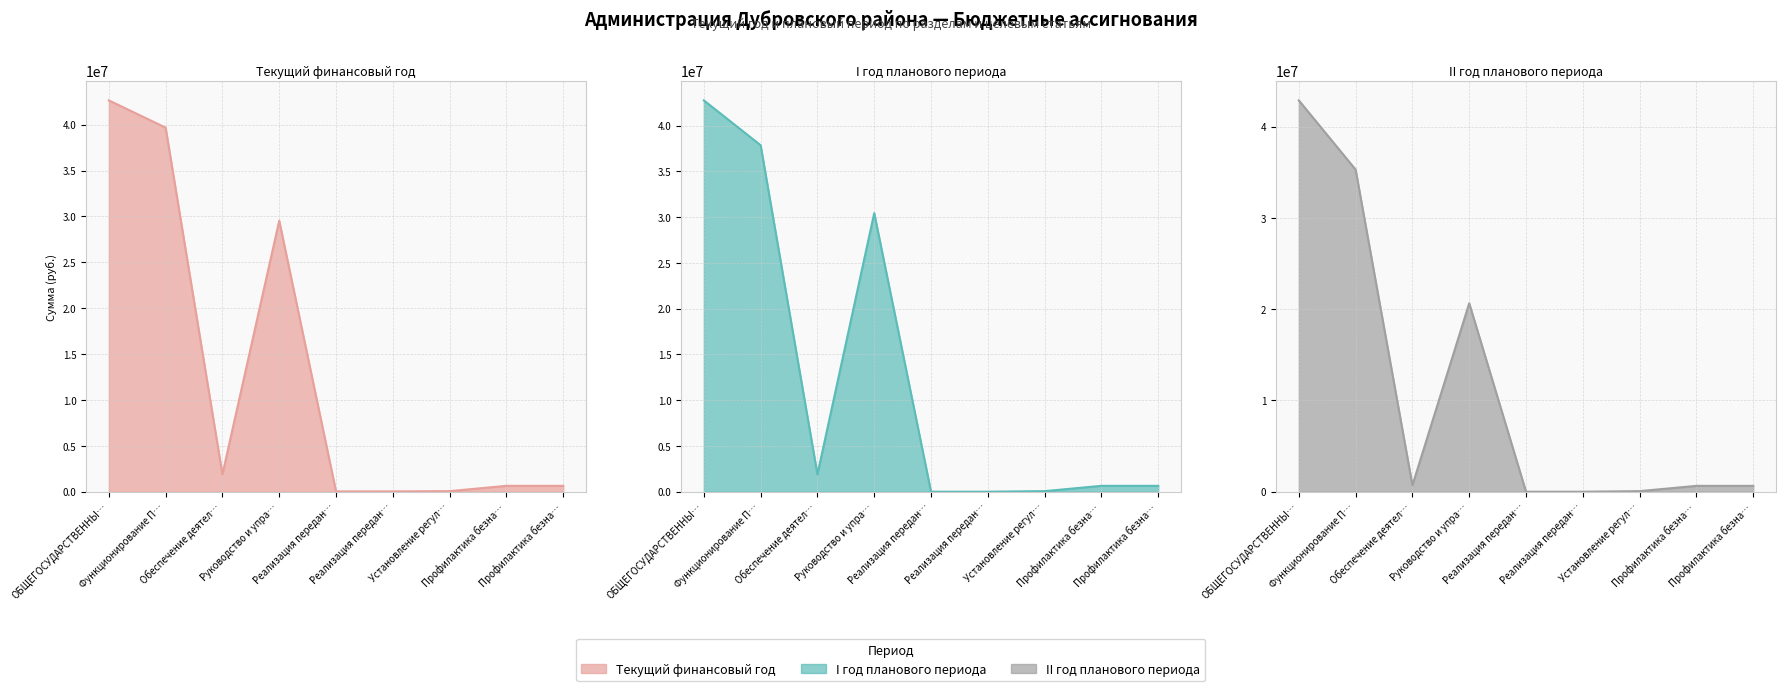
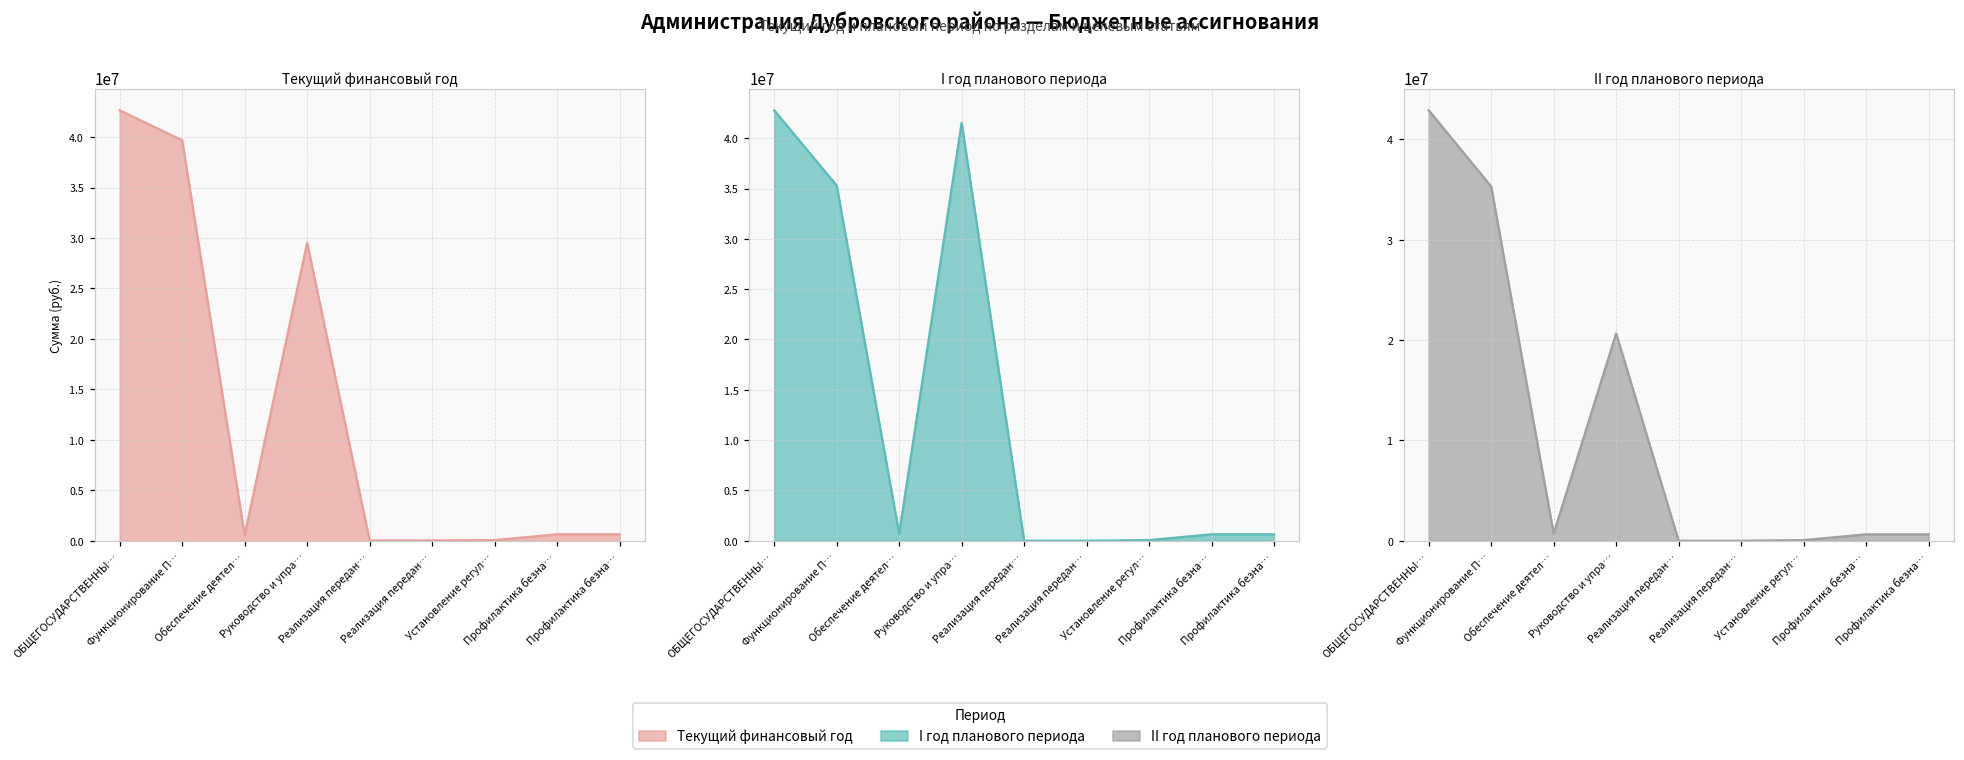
Текущий финансовый год, Обеспечение деятел…: 2000000 -> 1000000
I год планового периода, Функционирование П…: 38000000 -> 35000000
I год планового периода, Обеспечение деятел…: 2000000 -> 1000000
I год планового периода, Руководство и упра…: 30000000 -> 42000000
